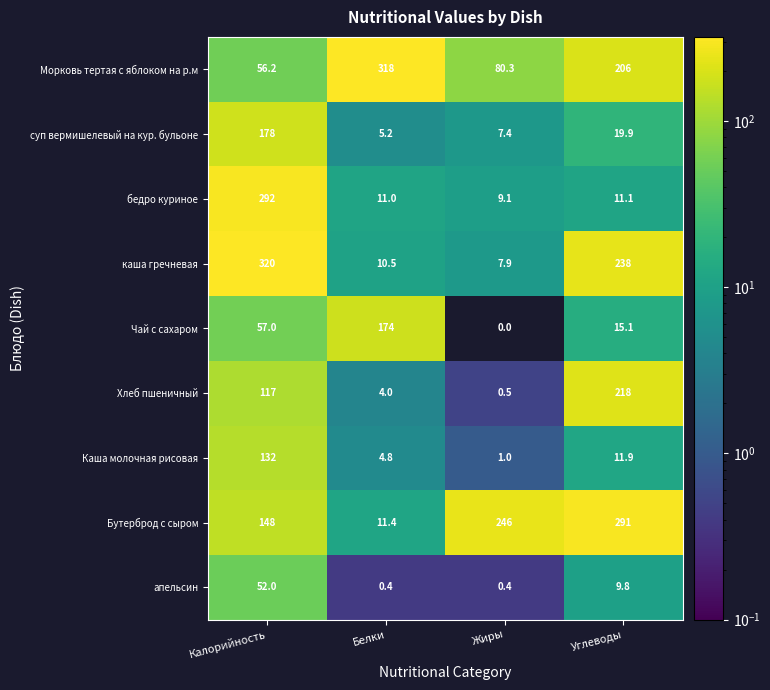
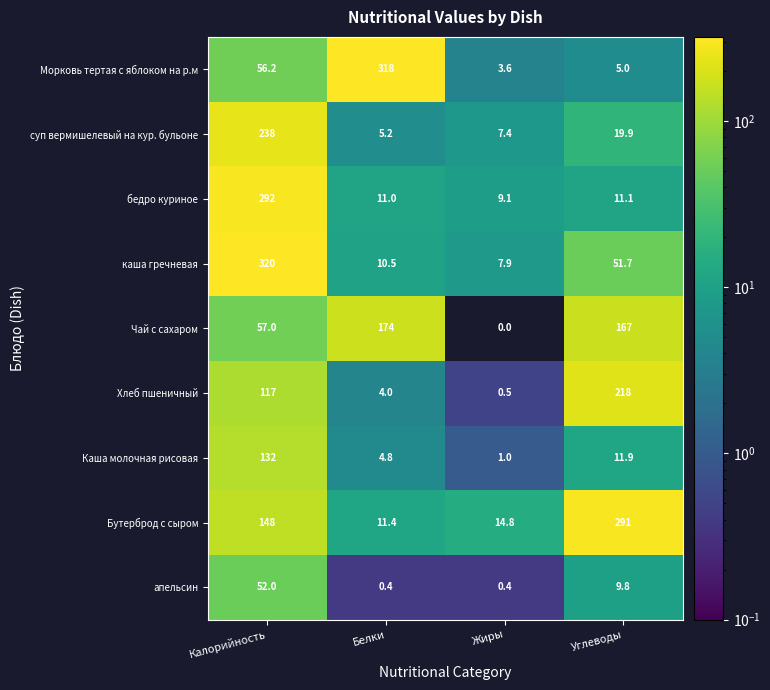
Морковь тертая с яблоком на р.м, Жиры: 80.3 -> 3.6
Морковь тертая с яблоком на р.м, Углеводы: 206 -> 5.0
суп вермишелевый на кур. бульоне, Калорийность: 178 -> 238
каша гречневая, Углеводы: 238 -> 51.7
Чай с сахаром, Углеводы: 15.1 -> 167
Бутерброд с сыром, Жиры: 246 -> 14.8
